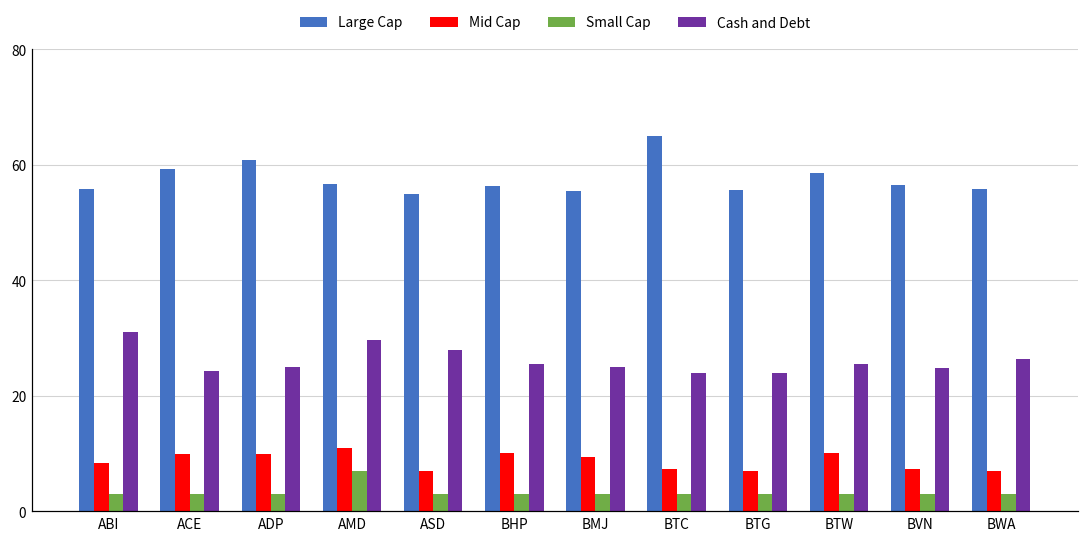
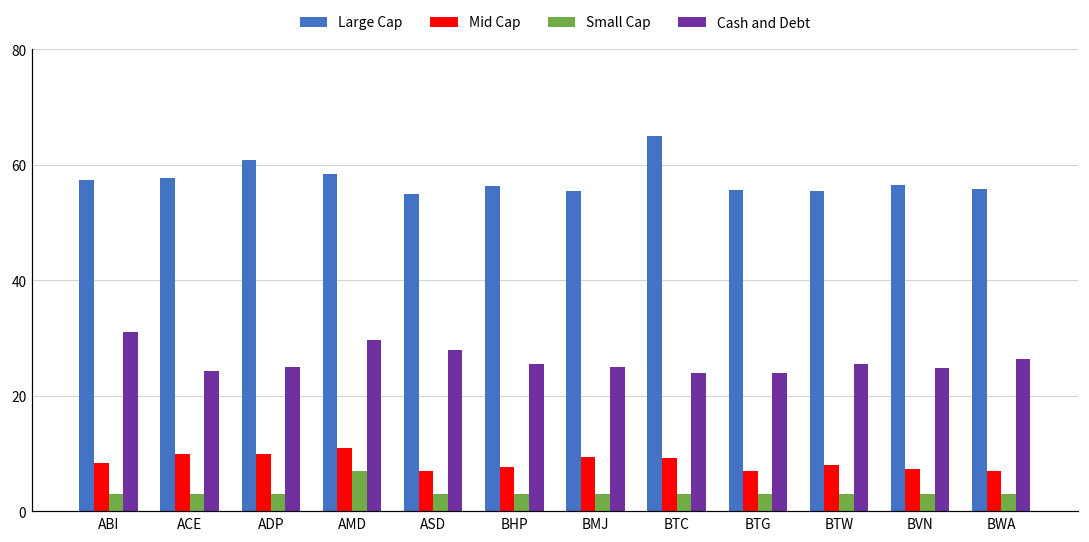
Large Cap, ABI: 56 -> 57
Large Cap, ACE: 59 -> 58
Large Cap, AMD: 57 -> 58
Mid Cap, BHP: 10 -> 8
Mid Cap, BTC: 7 -> 9
Large Cap, BTW: 59 -> 55
Mid Cap, BTW: 10 -> 8
